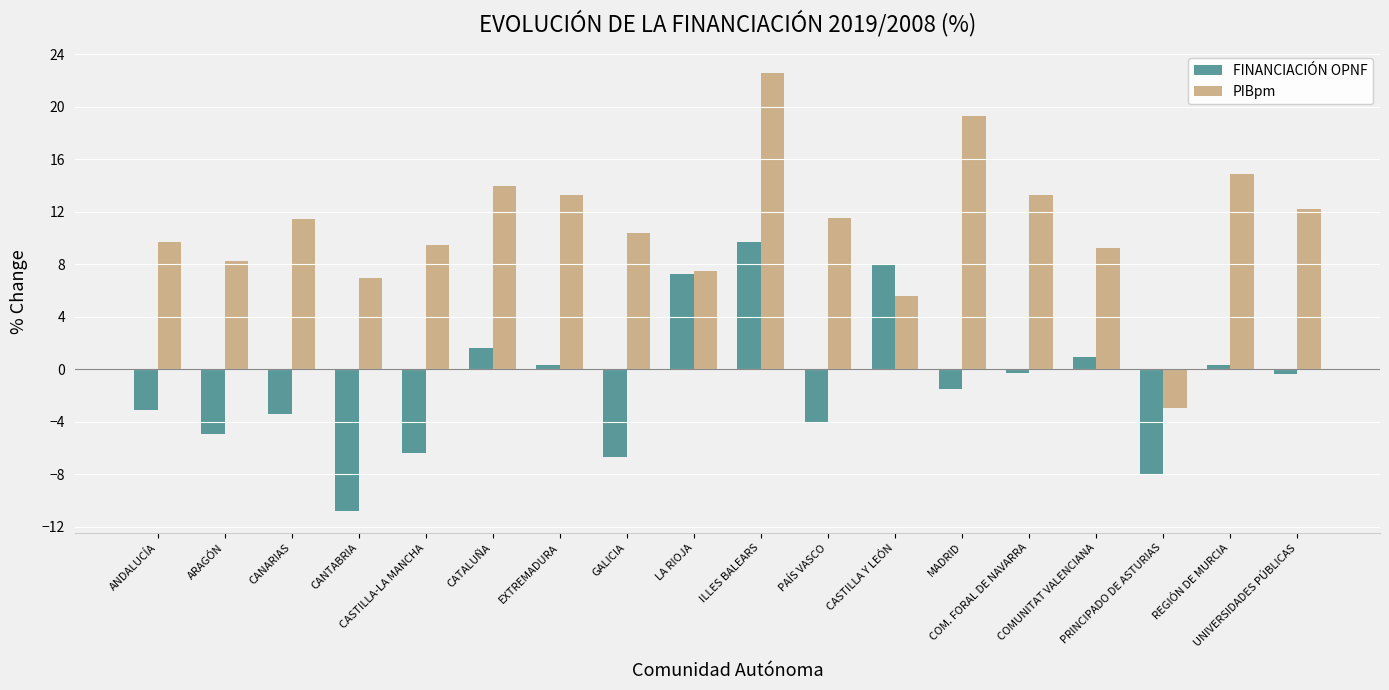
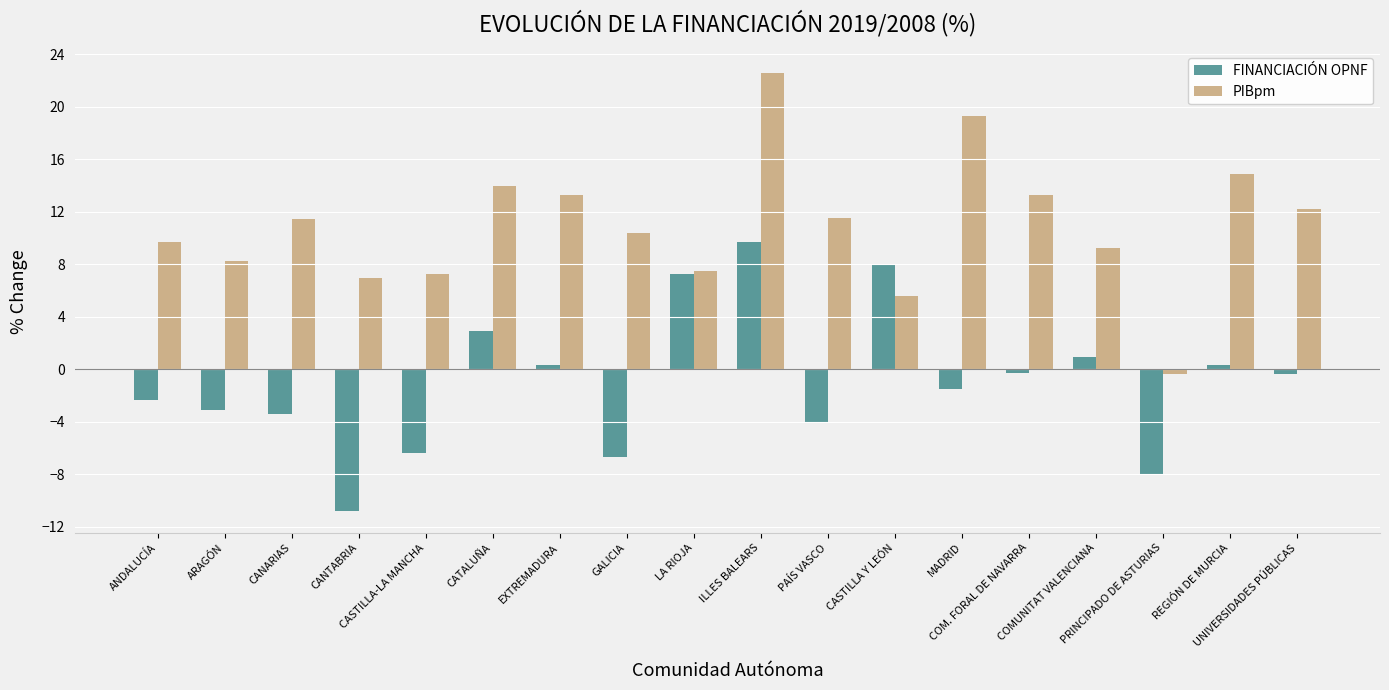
FINANCIACIÓN OPNF, ANDALUCÍA: -3.1 -> -2.3
FINANCIACIÓN OPNF, ARAGÓN: -4.9 -> -3.1
PIBpm, CASTILLA-LA MANCHA: 9.5 -> 7.2
FINANCIACIÓN OPNF, CATALUÑA: 1.6 -> 2.9
PIBpm, PRINCIPADO DE ASTURIAS: -3.0 -> -0.3
